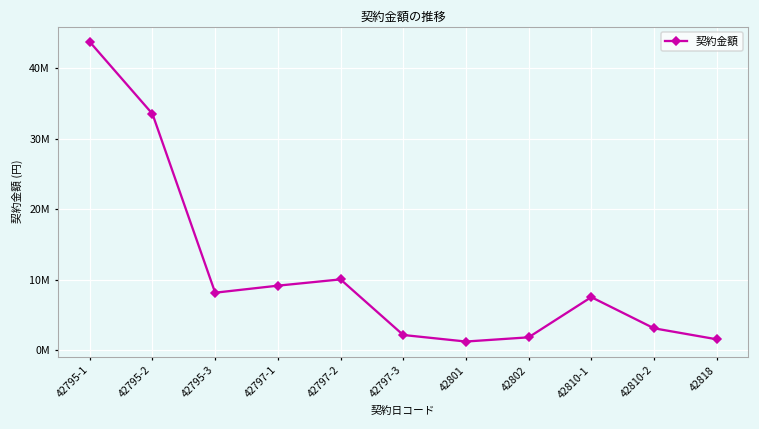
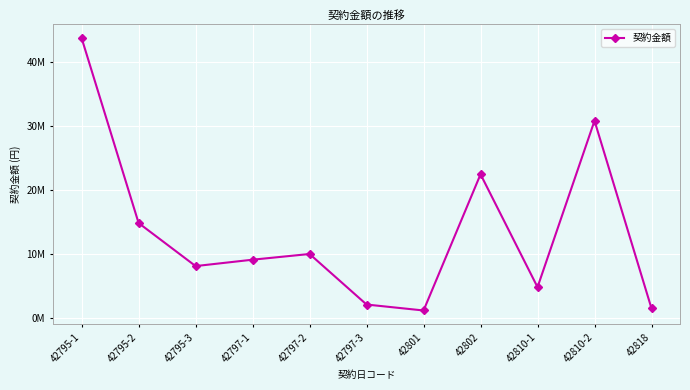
42795-2: 34000000 -> 15000000
42802: 2000000 -> 22000000
42810-1: 8000000 -> 5000000
42810-2: 3000000 -> 31000000
